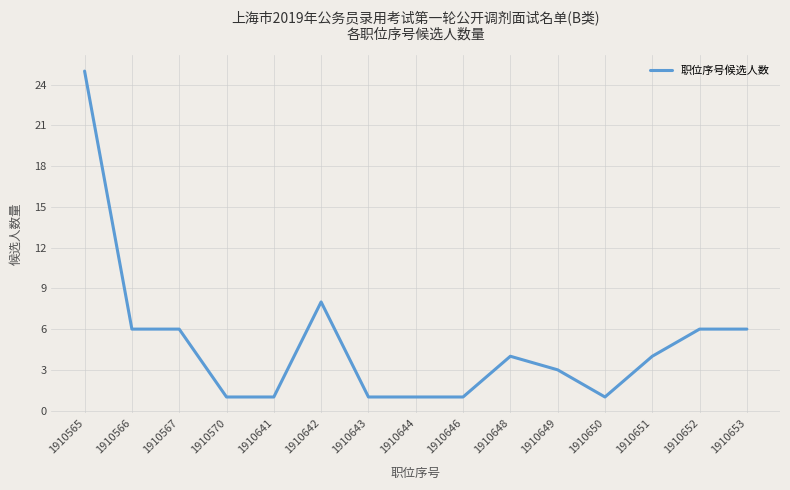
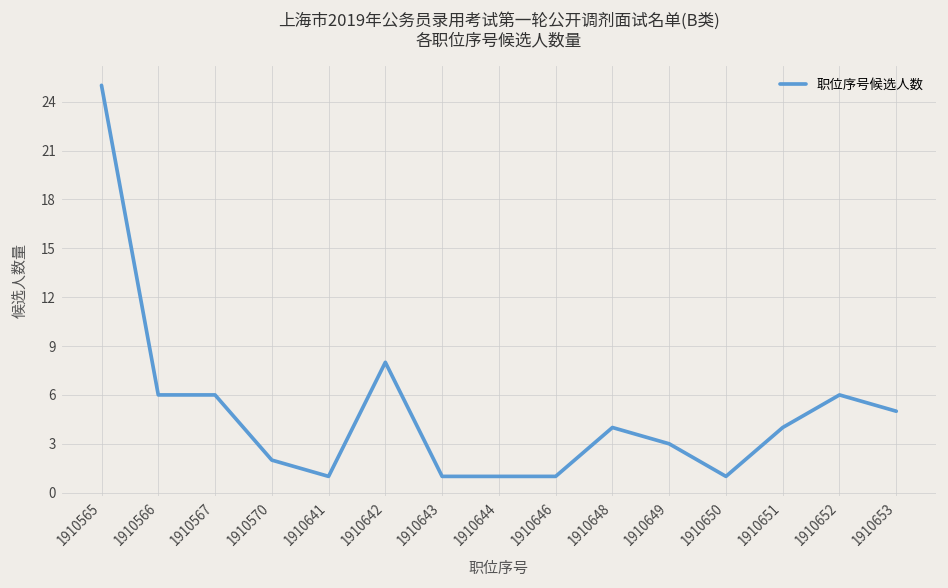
1910570: 1 -> 2
1910653: 6 -> 5
